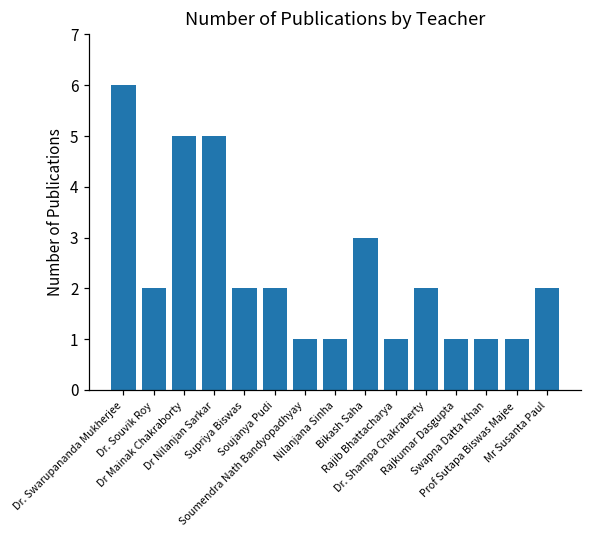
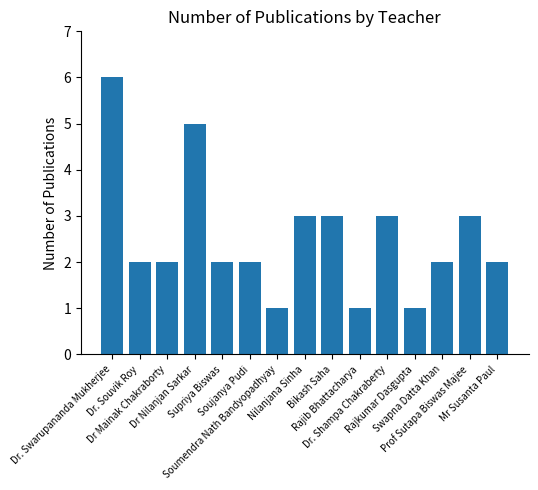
Dr Mainak Chakraborty: 5 -> 2
Nilanjana Sinha: 1 -> 3
Dr. Shampa Chakraberty: 2 -> 3
Swapna Datta Khan: 1 -> 2
Prof Sutapa Biswas Majee: 1 -> 3
